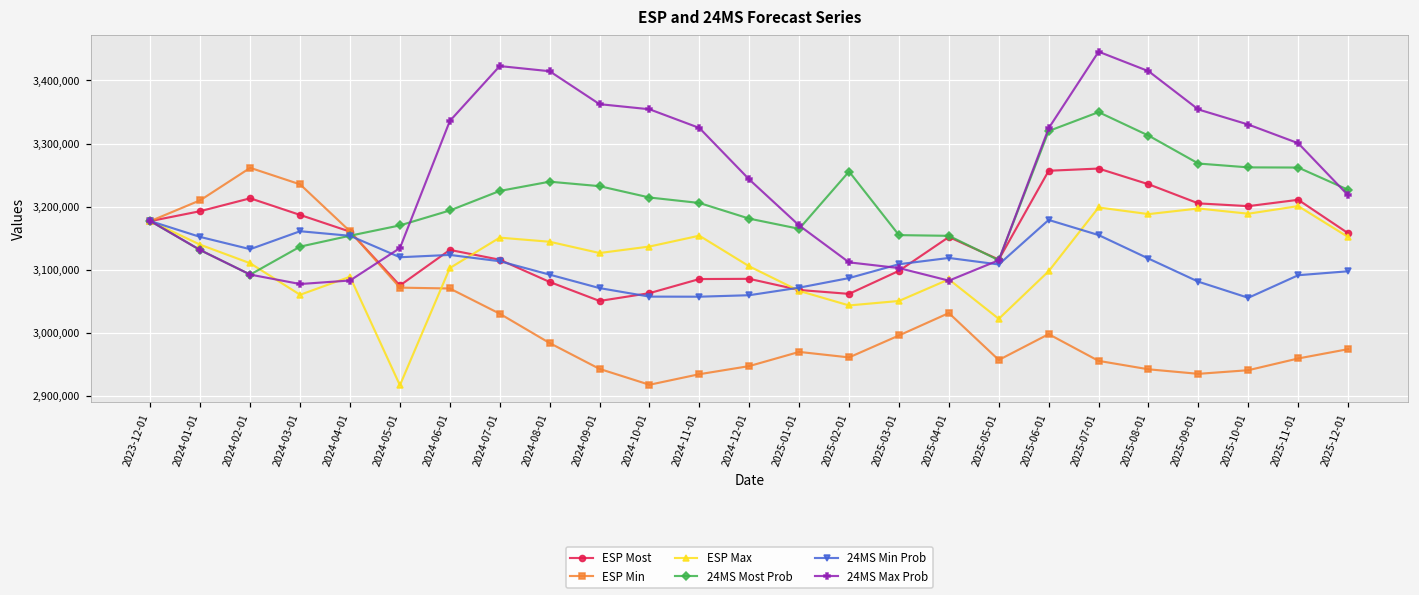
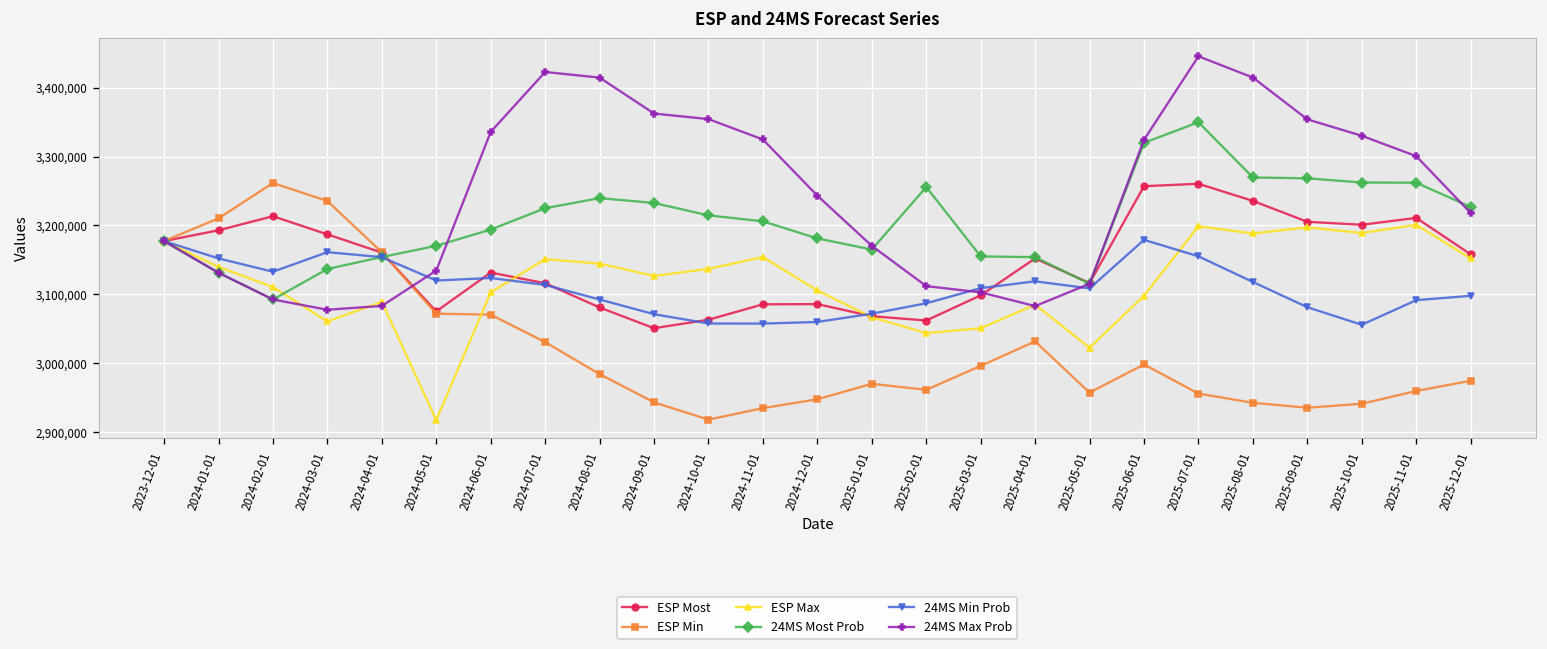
24MS Most Prob, 2025-08-01: 3,310,000 -> 3,270,000
